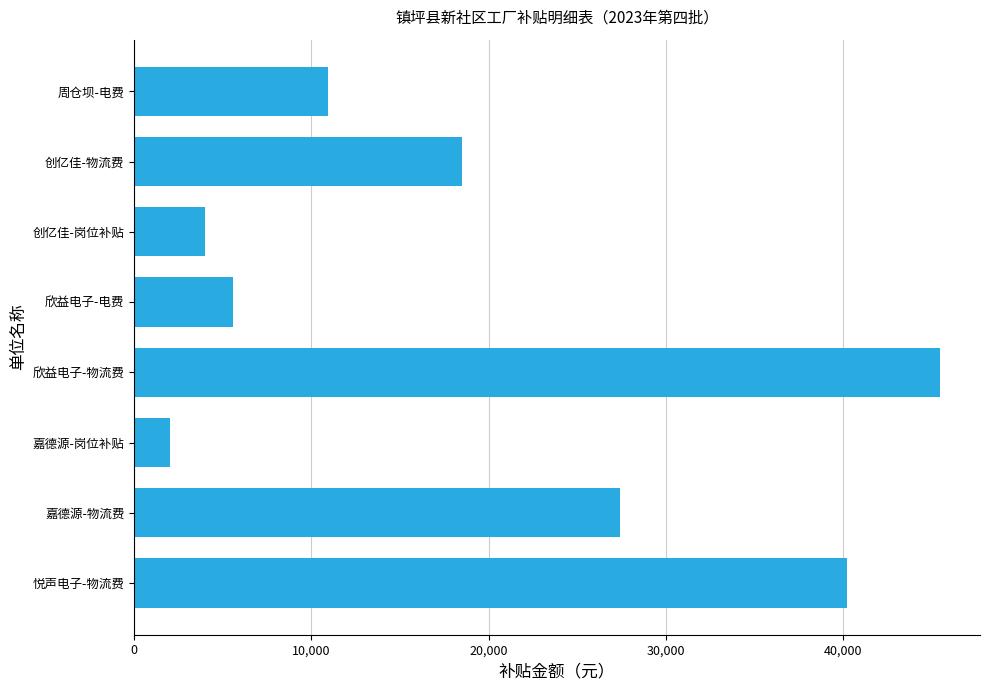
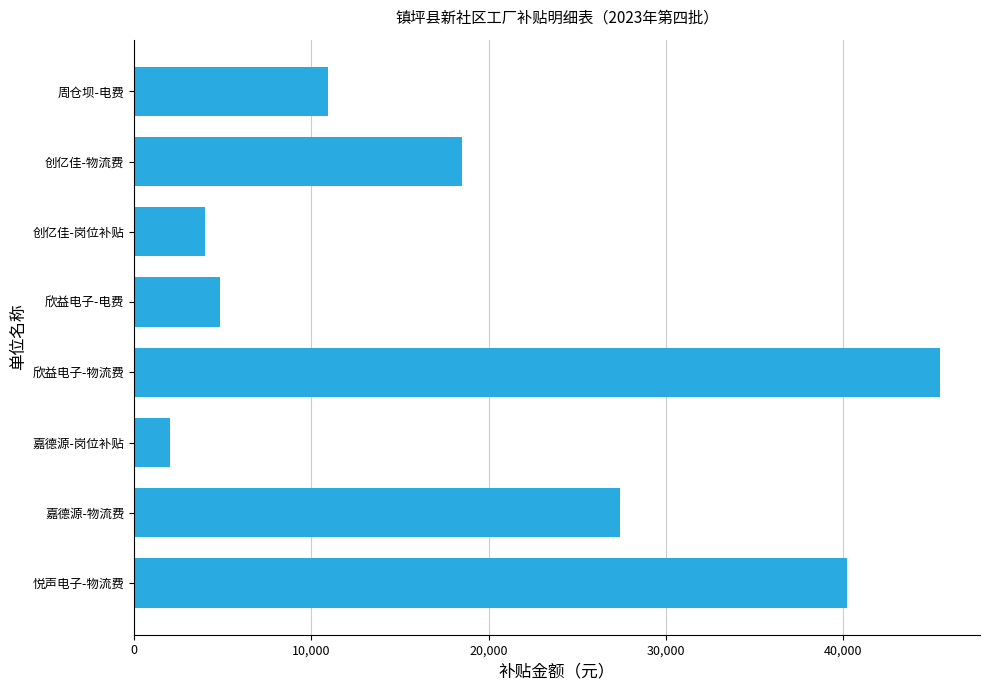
欣益电子-电费: 5,600 -> 4,800
